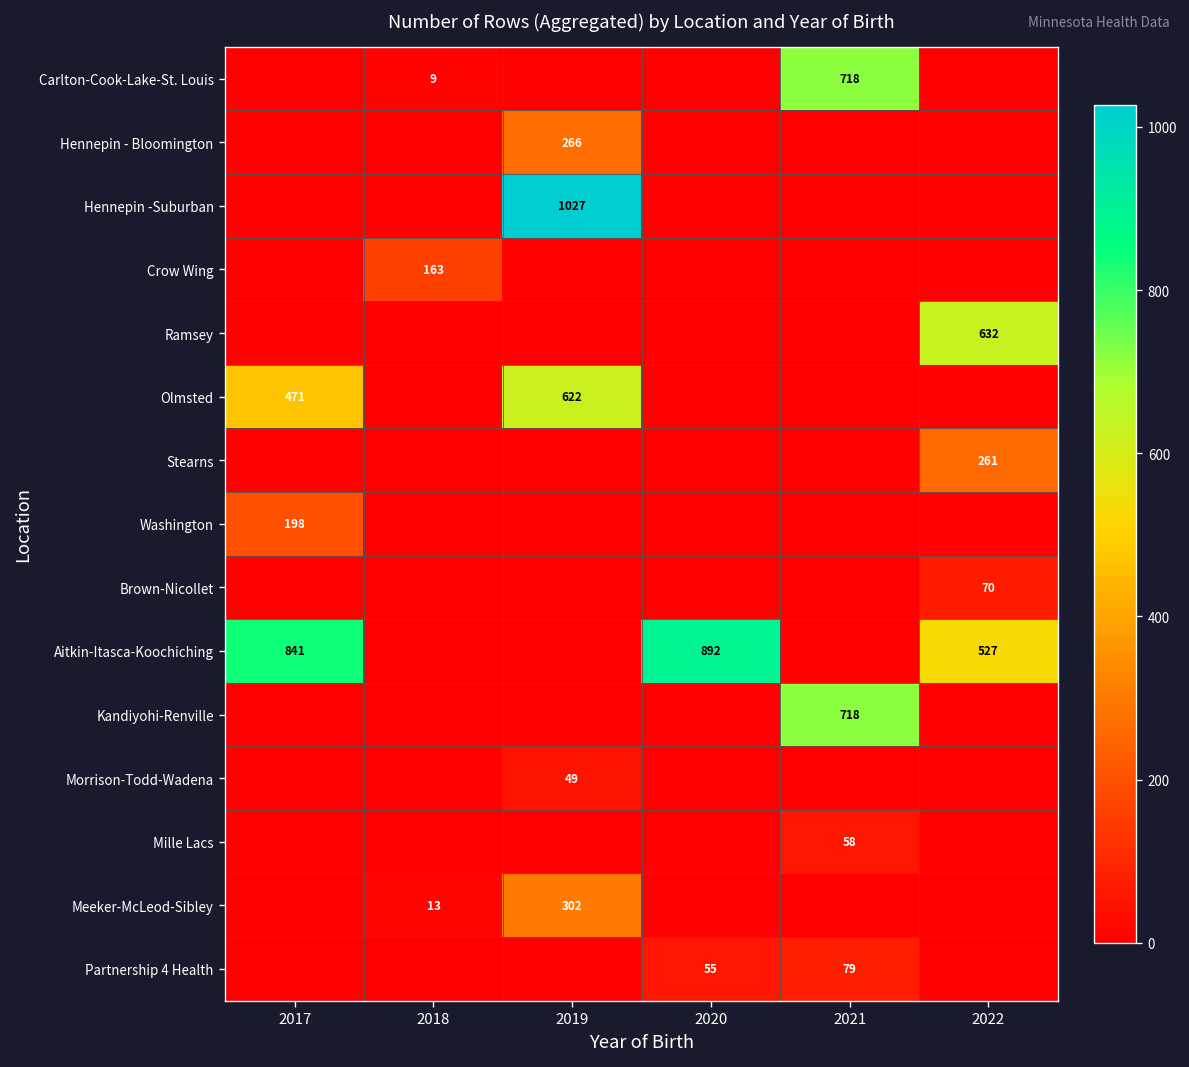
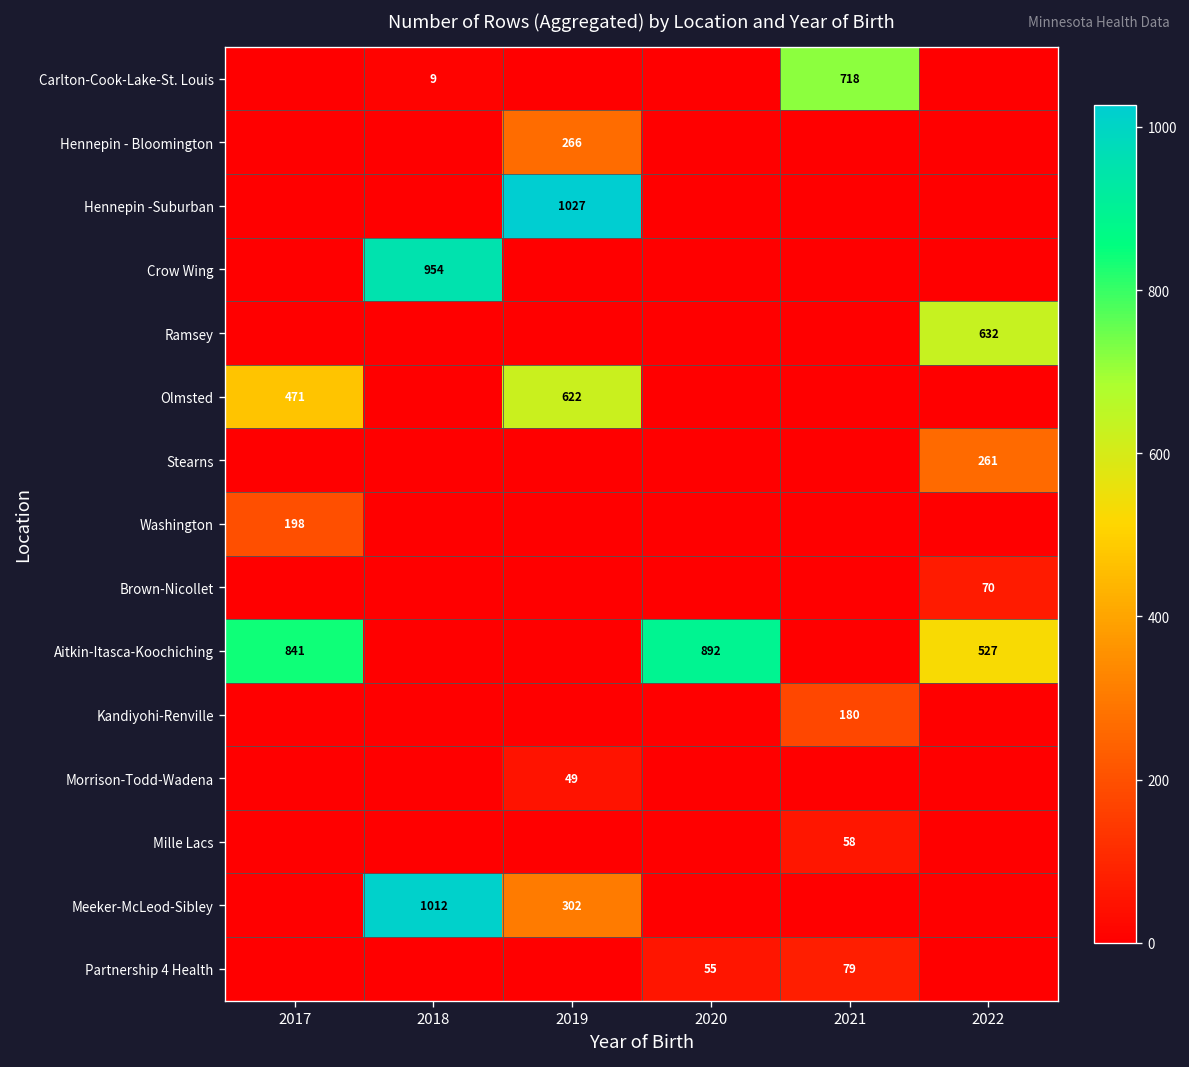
Crow Wing, 2018: 163 -> 954
Kandiyohi-Renville, 2021: 718 -> 180
Meeker-McLeod-Sibley, 2018: 13 -> 1012
